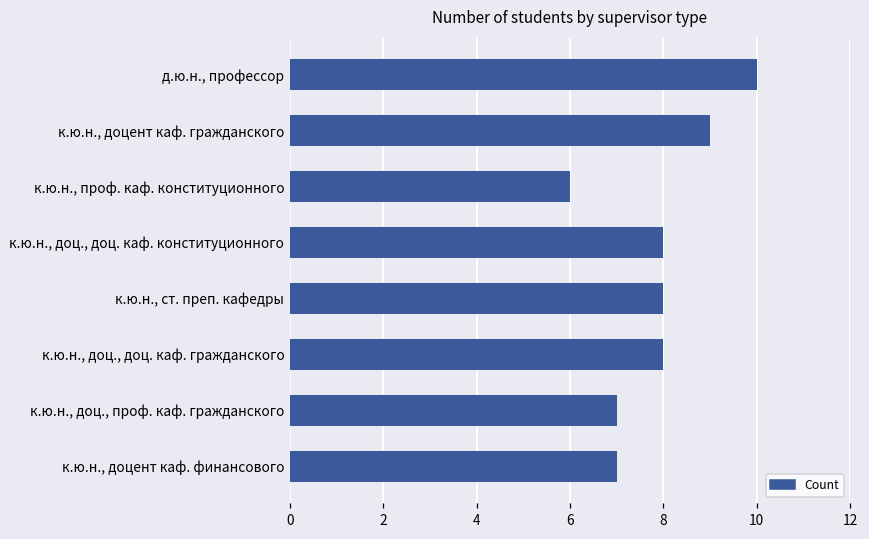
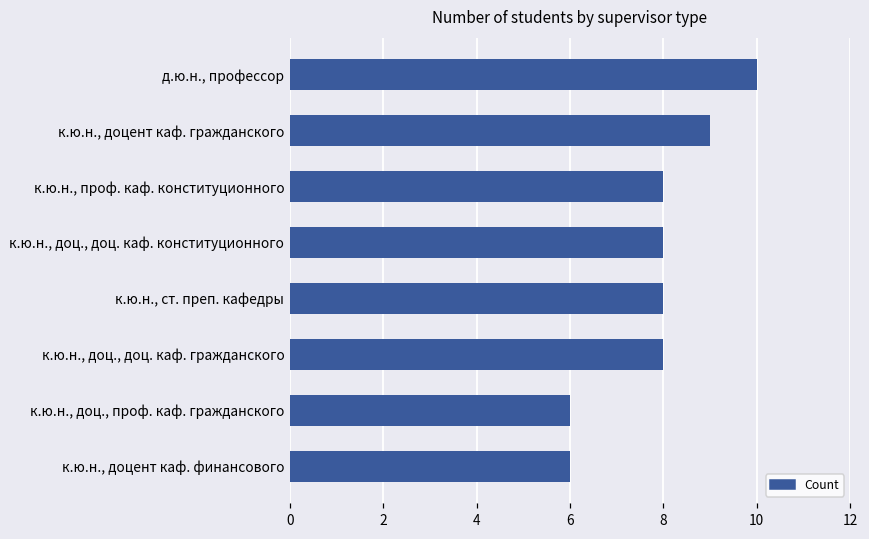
к.ю.н., проф. каф. конституционного: 6 -> 8
к.ю.н., доц., проф. каф. гражданского: 7 -> 6
к.ю.н., доцент каф. финансового: 7 -> 6
